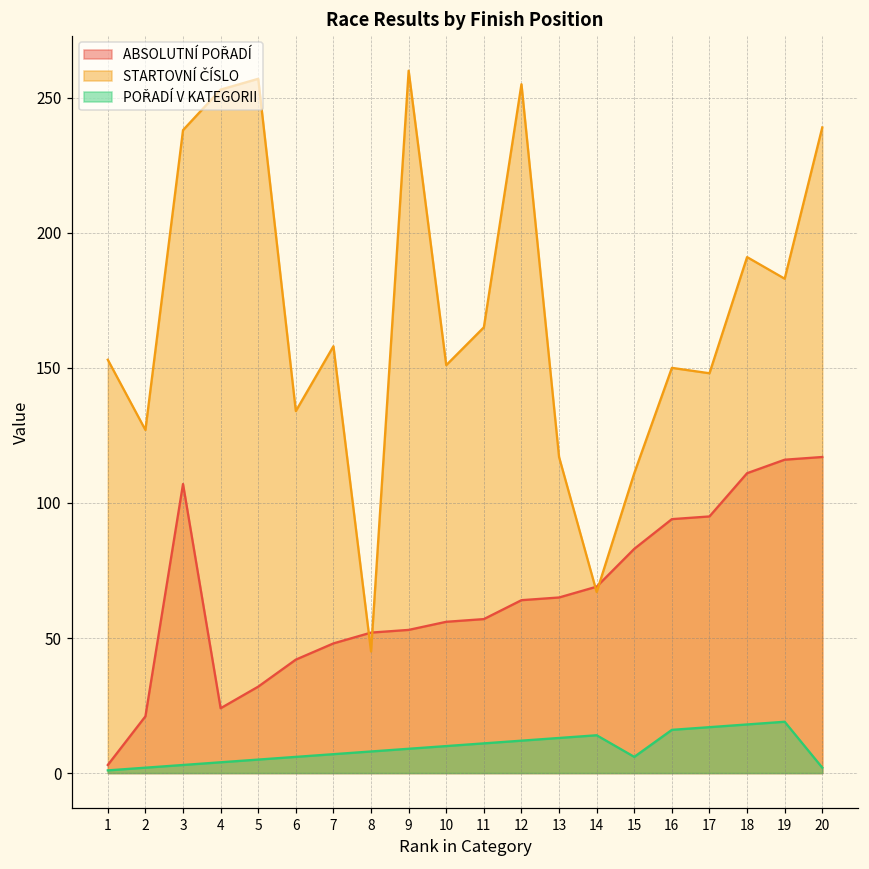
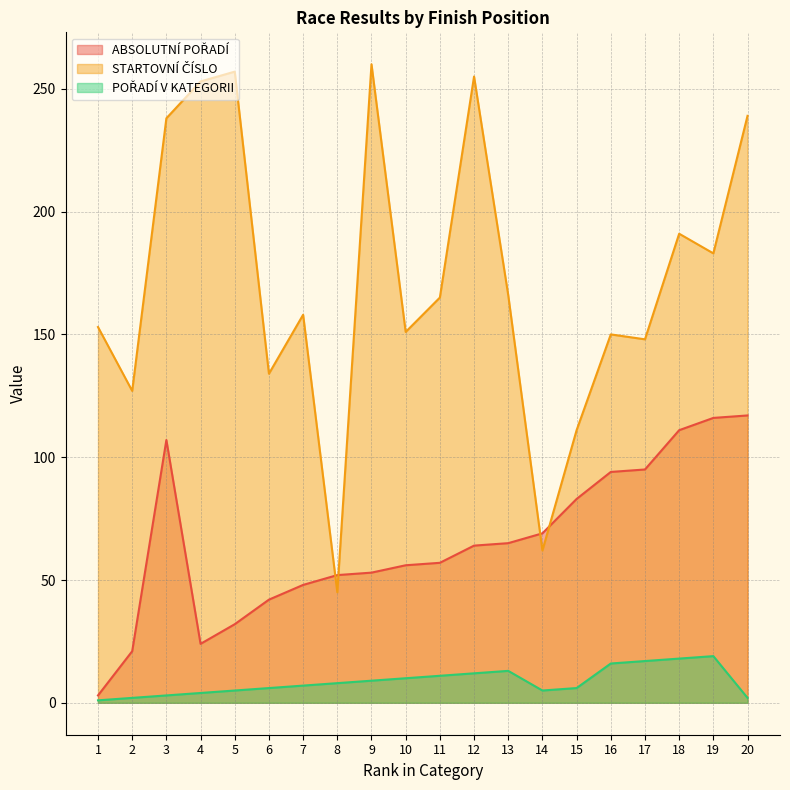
STARTOVNÍ ČÍSLO, 13: 117 -> 166
STARTOVNÍ ČÍSLO, 14: 67 -> 62
POŘADÍ V KATEGORII, 14: 14 -> 5
